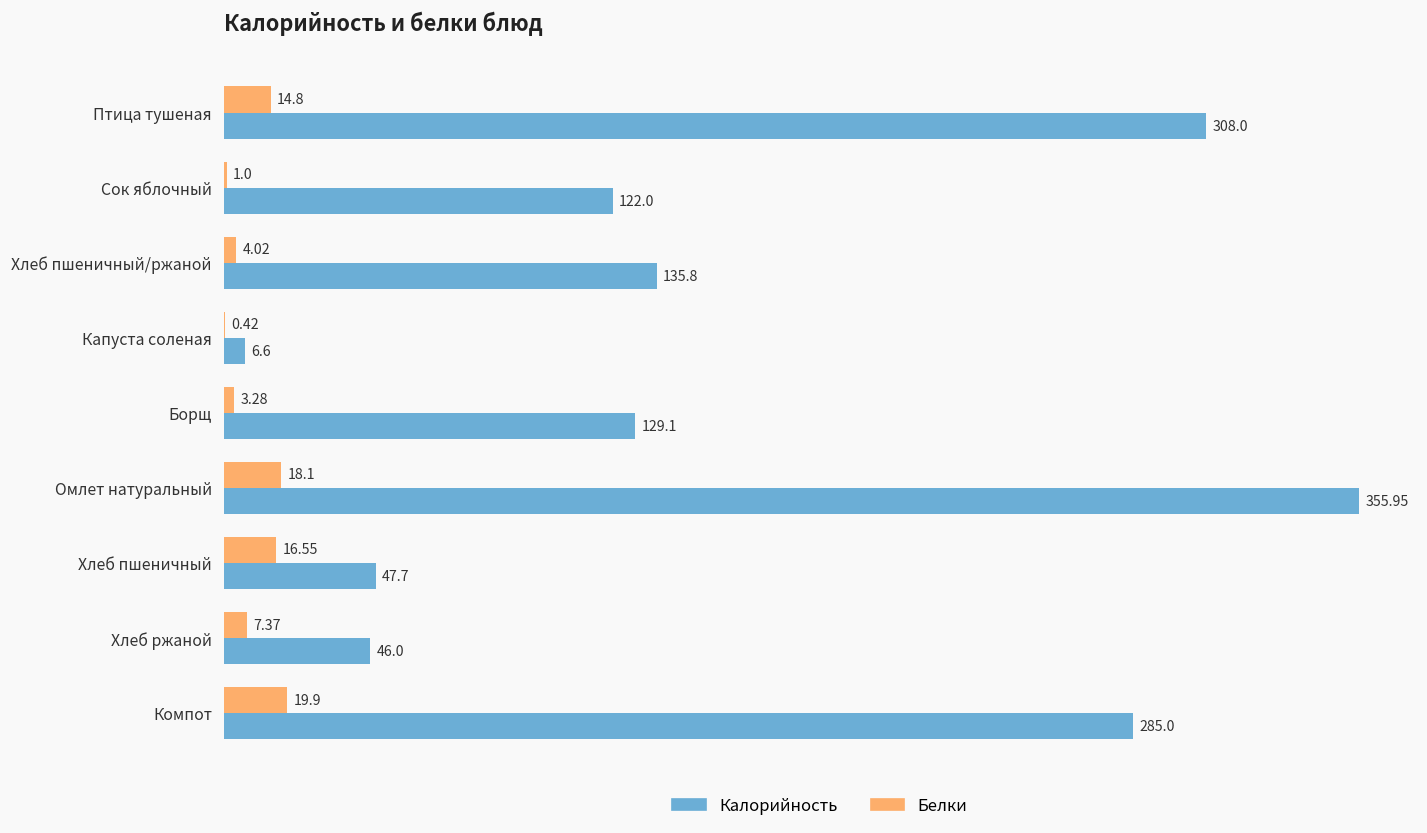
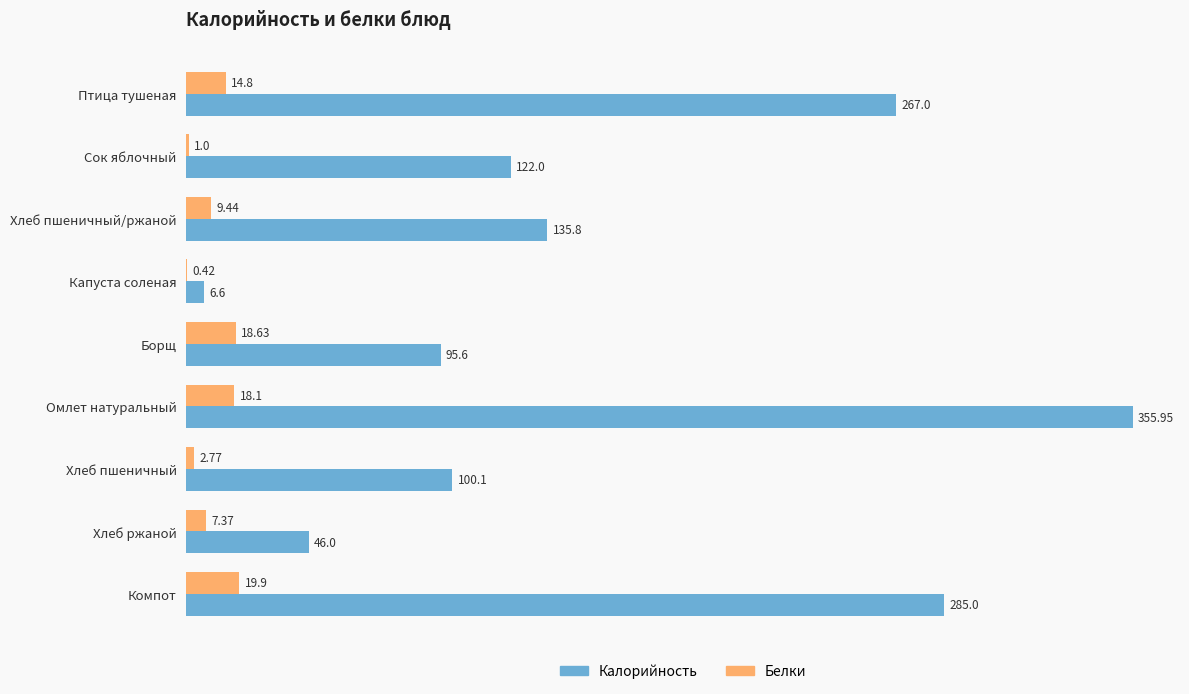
Калорийность, Птица тушеная: 308.0 -> 267.0
Белки, Хлеб пшеничный/ржаной: 4.02 -> 9.44
Белки, Борщ: 3.28 -> 18.63
Калорийность, Борщ: 129.1 -> 95.6
Белки, Хлеб пшеничный: 16.55 -> 2.77
Калорийность, Хлеб пшеничный: 47.7 -> 100.1
